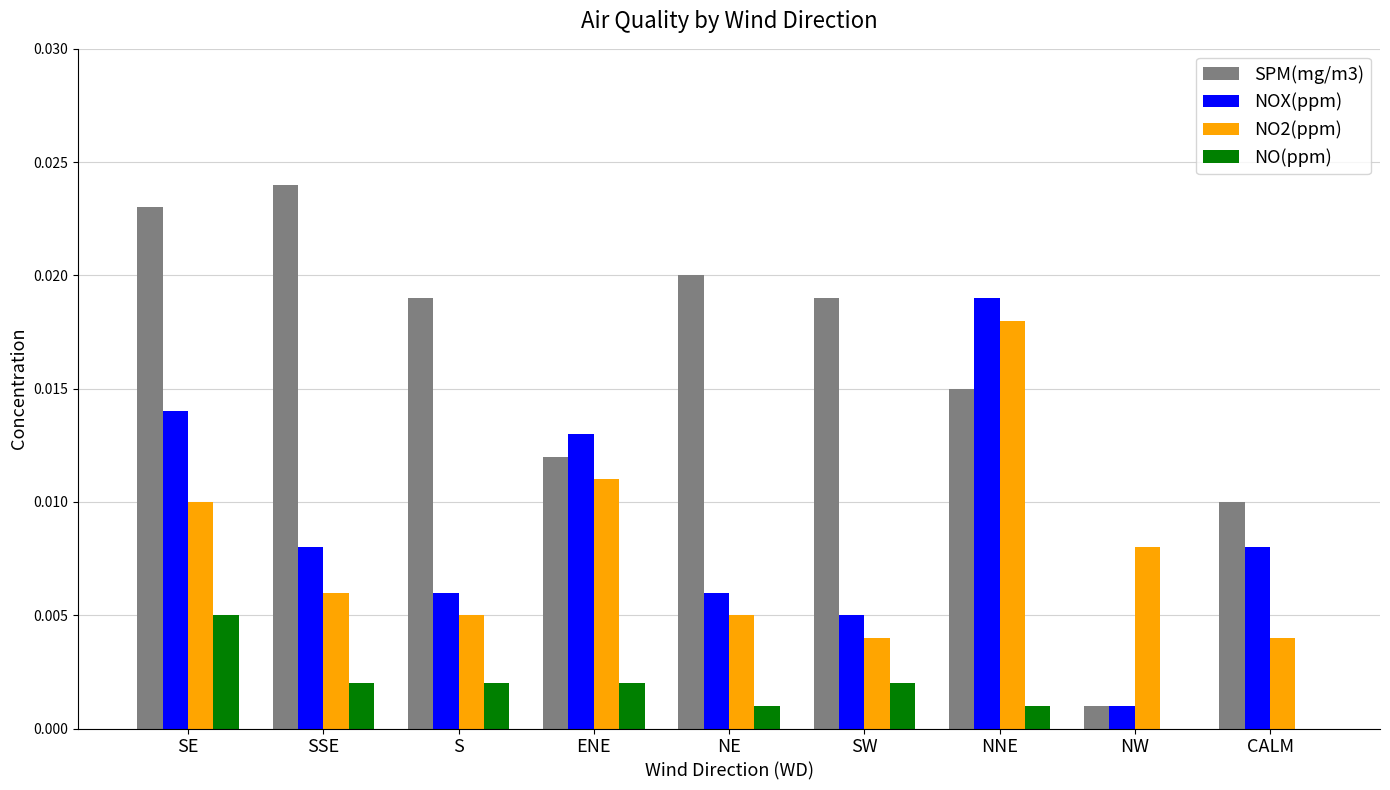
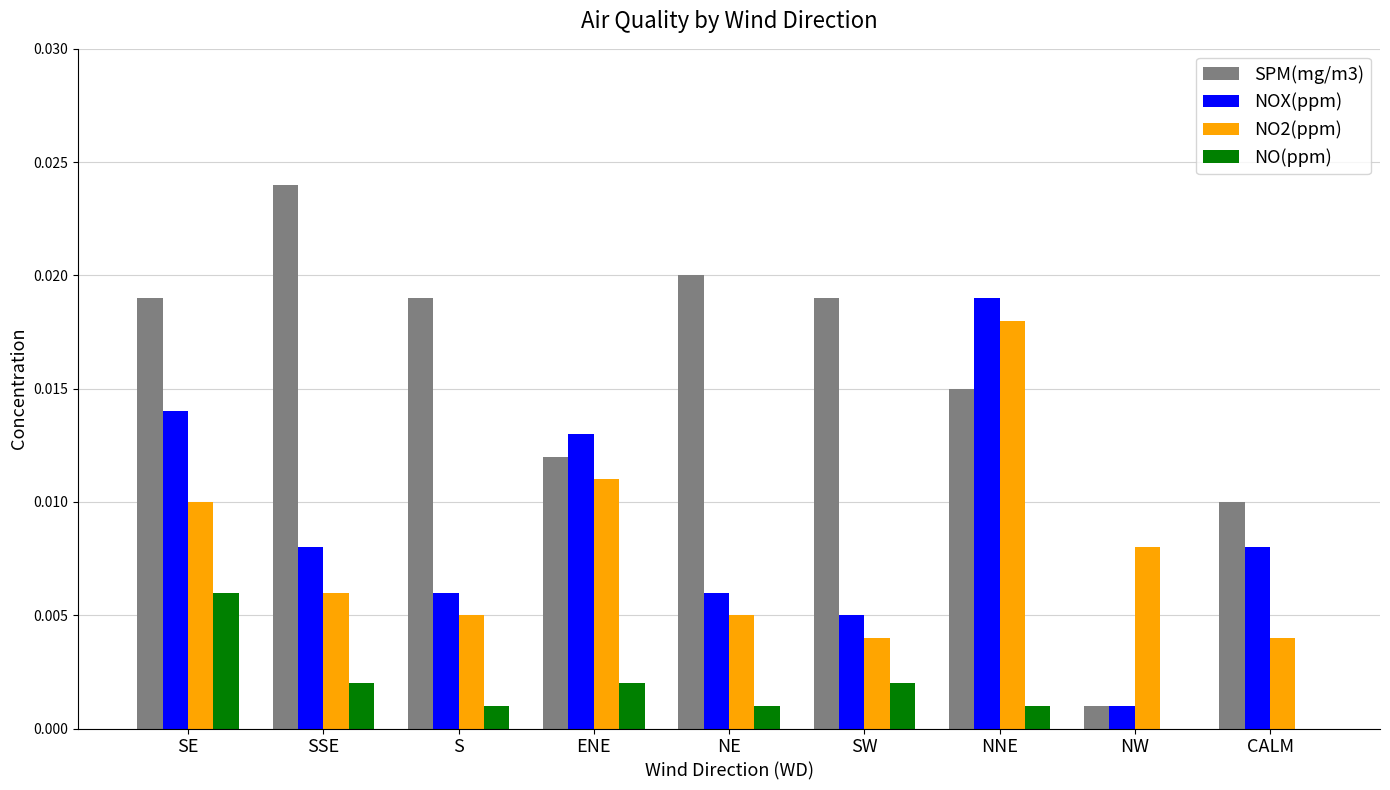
SPM(mg/m3), SE: 0.023 -> 0.019
NO(ppm), SE: 0.005 -> 0.006
NO(ppm), S: 0.002 -> 0.001
